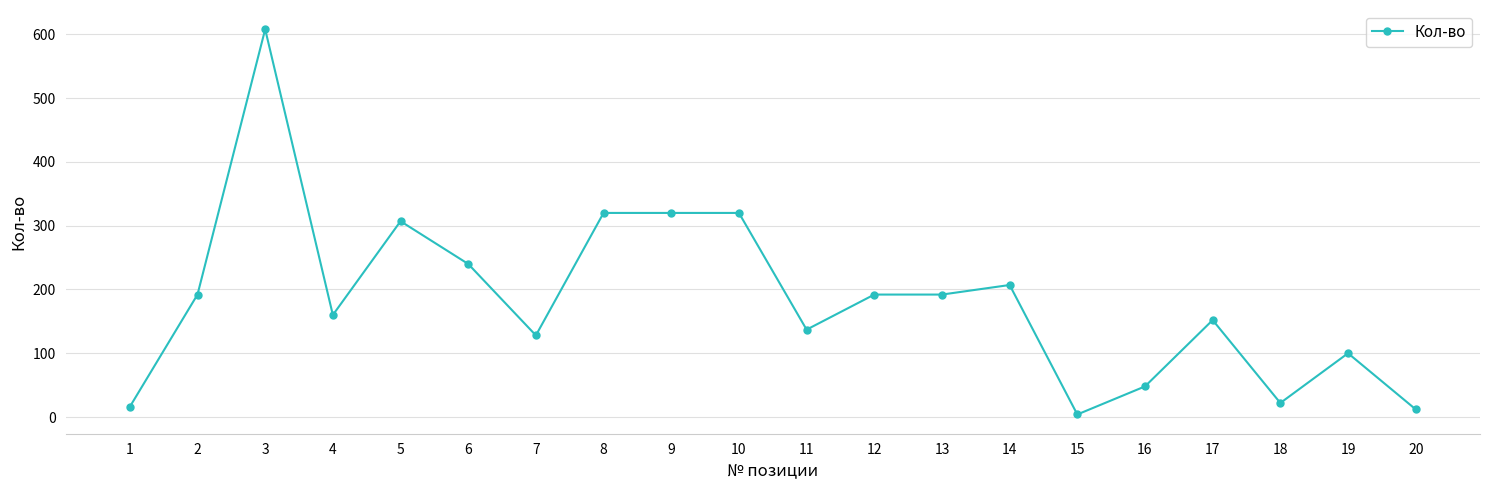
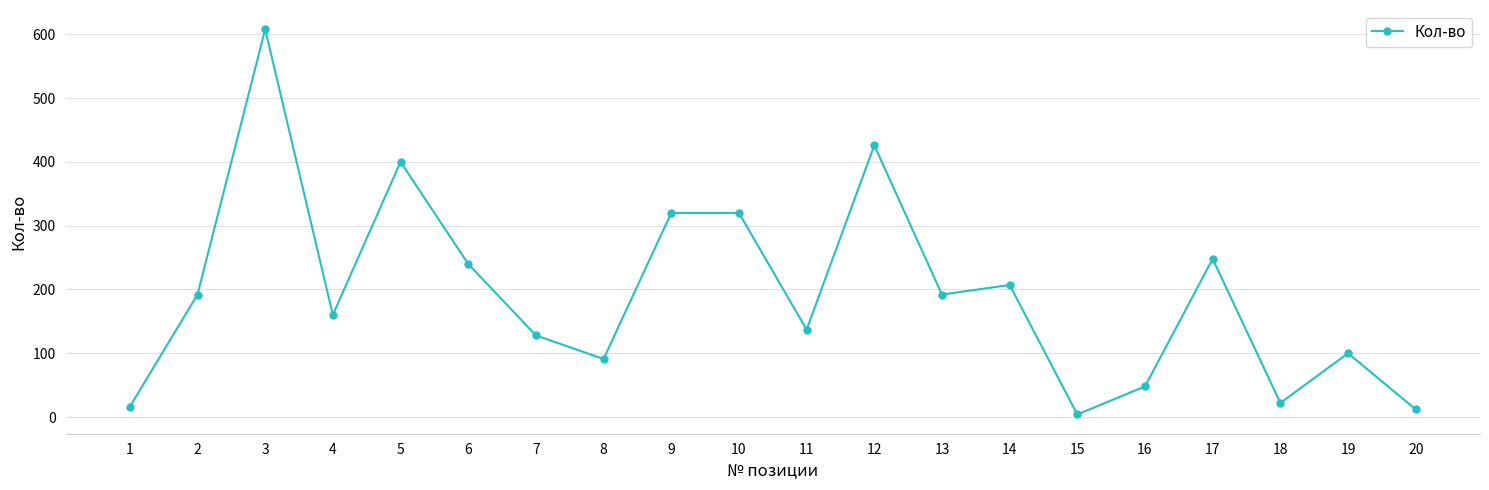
5: 310 -> 400
8: 320 -> 90
12: 190 -> 430
17: 150 -> 250
